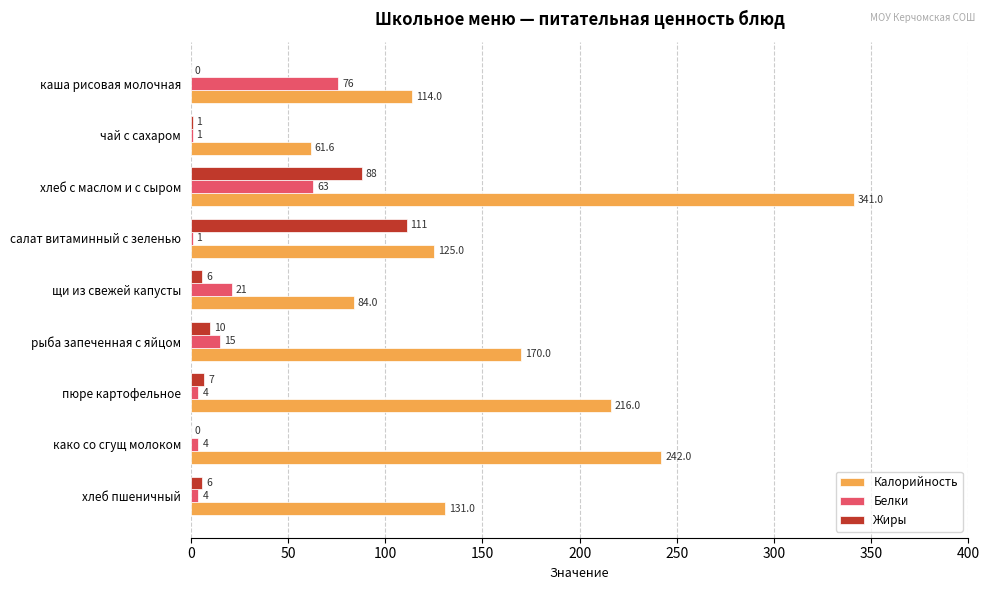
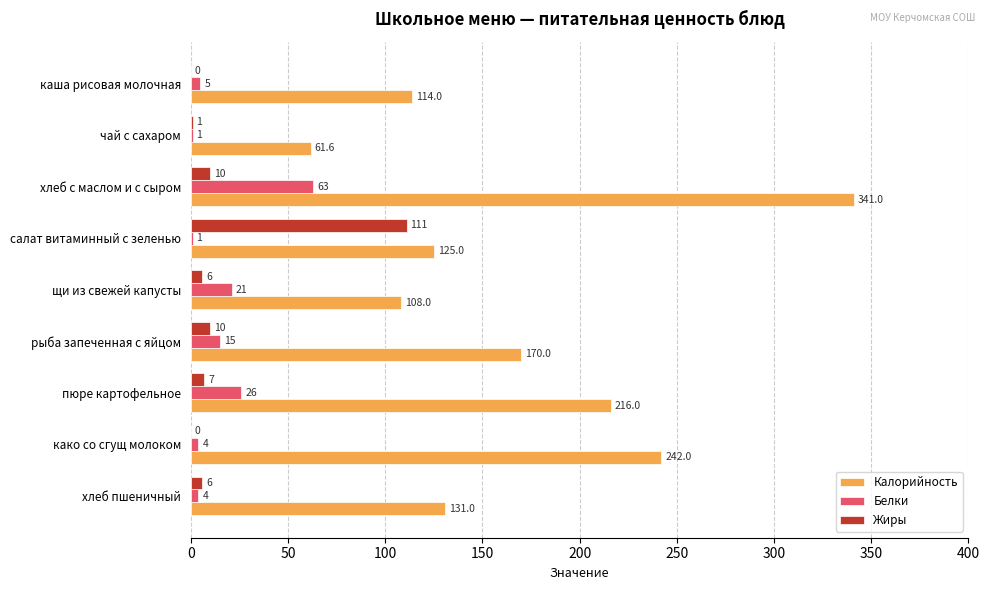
Белки, каша рисовая молочная: 76 -> 5
Жиры, хлеб с маслом и с сыром: 88 -> 10
Калорийность, щи из свежей капусты: 84.0 -> 108.0
Белки, пюре картофельное: 4 -> 26
